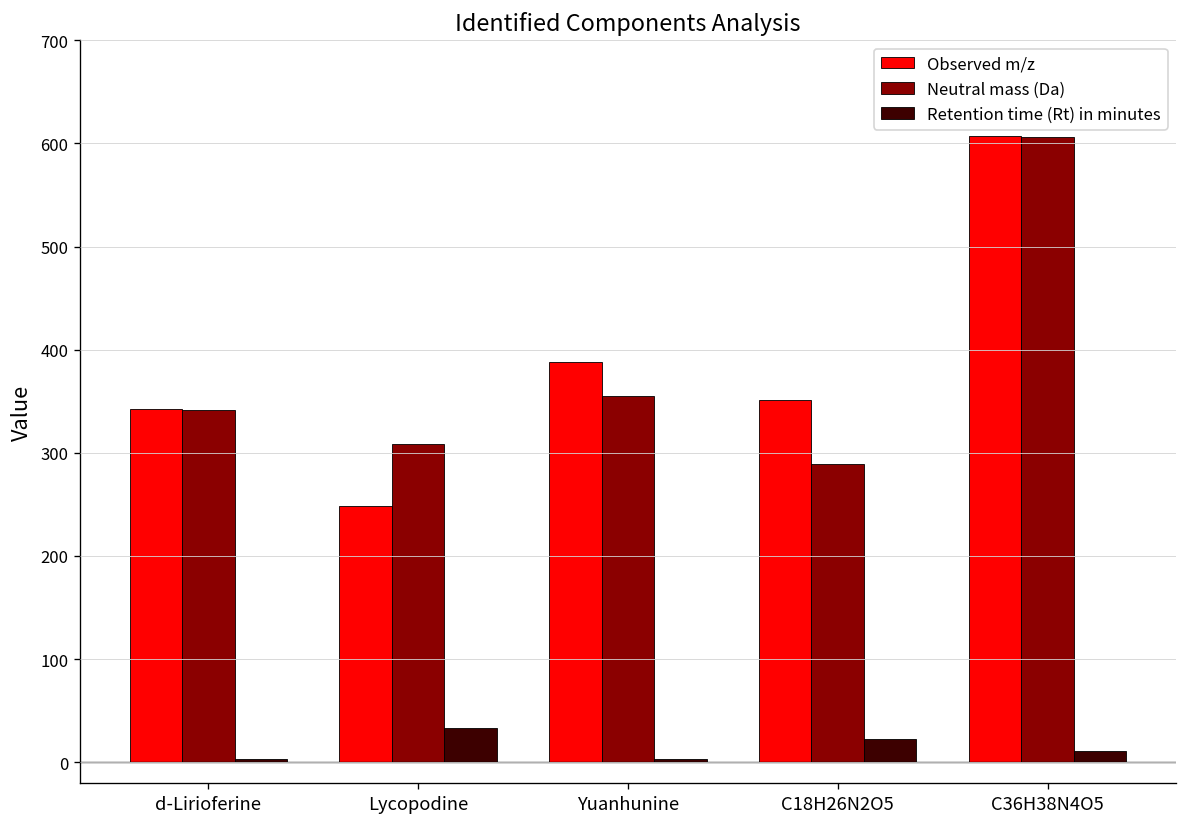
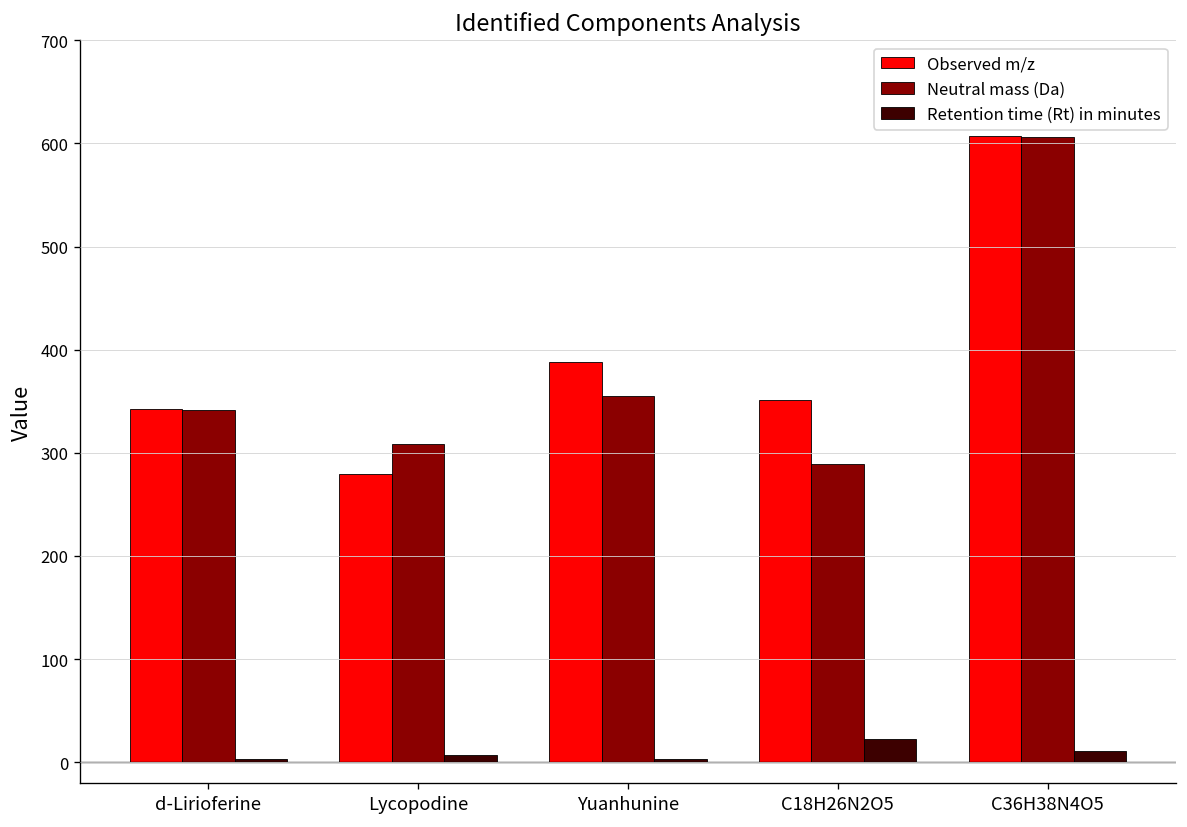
Observed m/z, Lycopodine: 250 -> 280
Retention time (Rt) in minutes, Lycopodine: 30 -> 10
